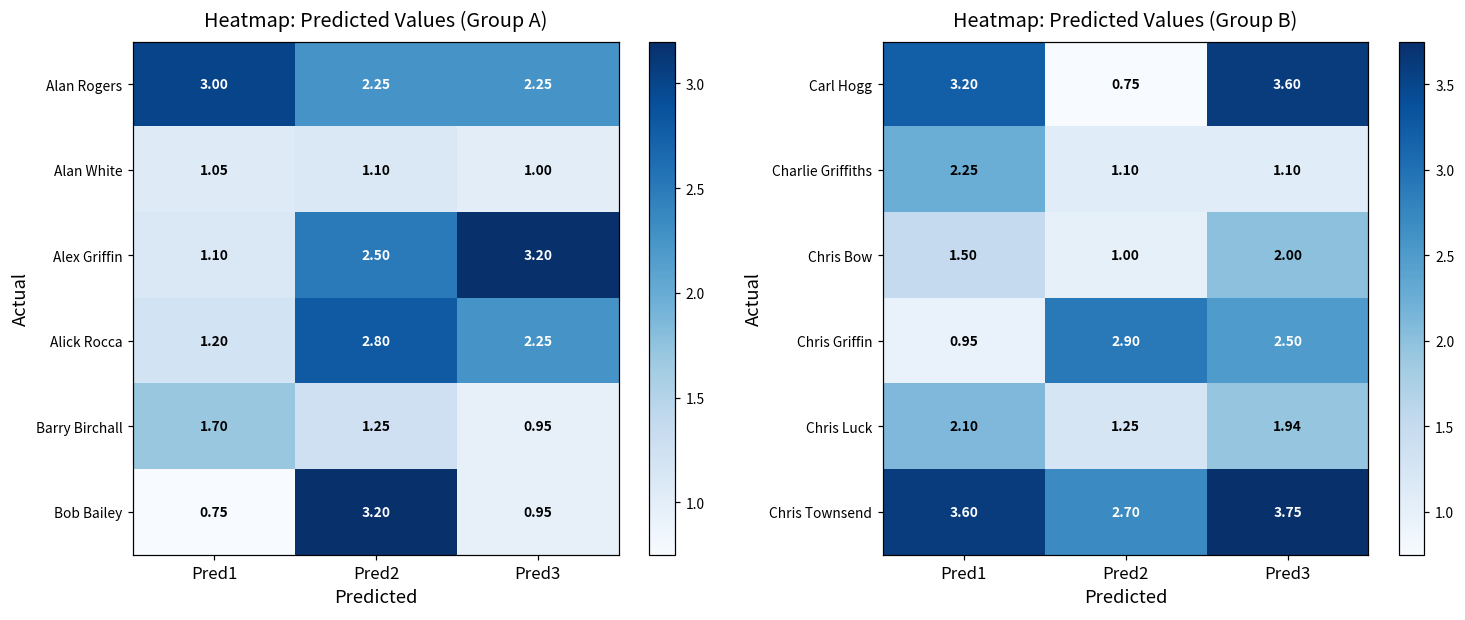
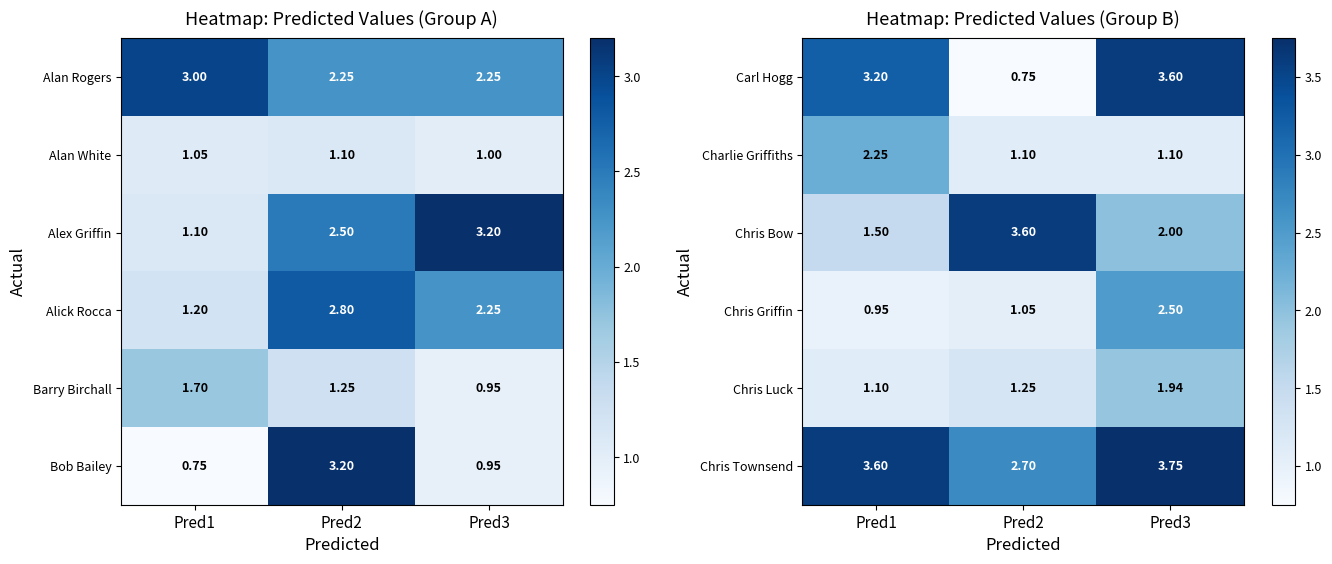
Heatmap: Predicted Values (Group B), Chris Bow, Pred2: 1.00 -> 3.60
Heatmap: Predicted Values (Group B), Chris Griffin, Pred2: 2.90 -> 1.05
Heatmap: Predicted Values (Group B), Chris Luck, Pred1: 2.10 -> 1.10
